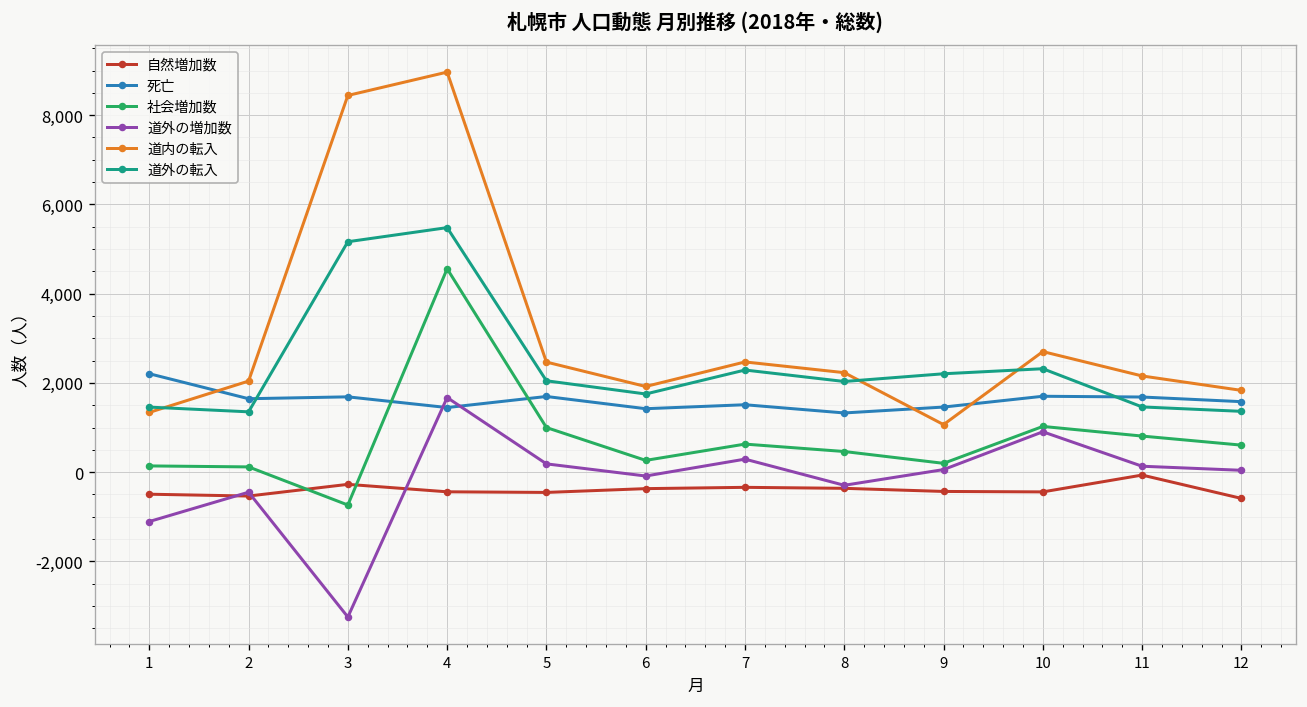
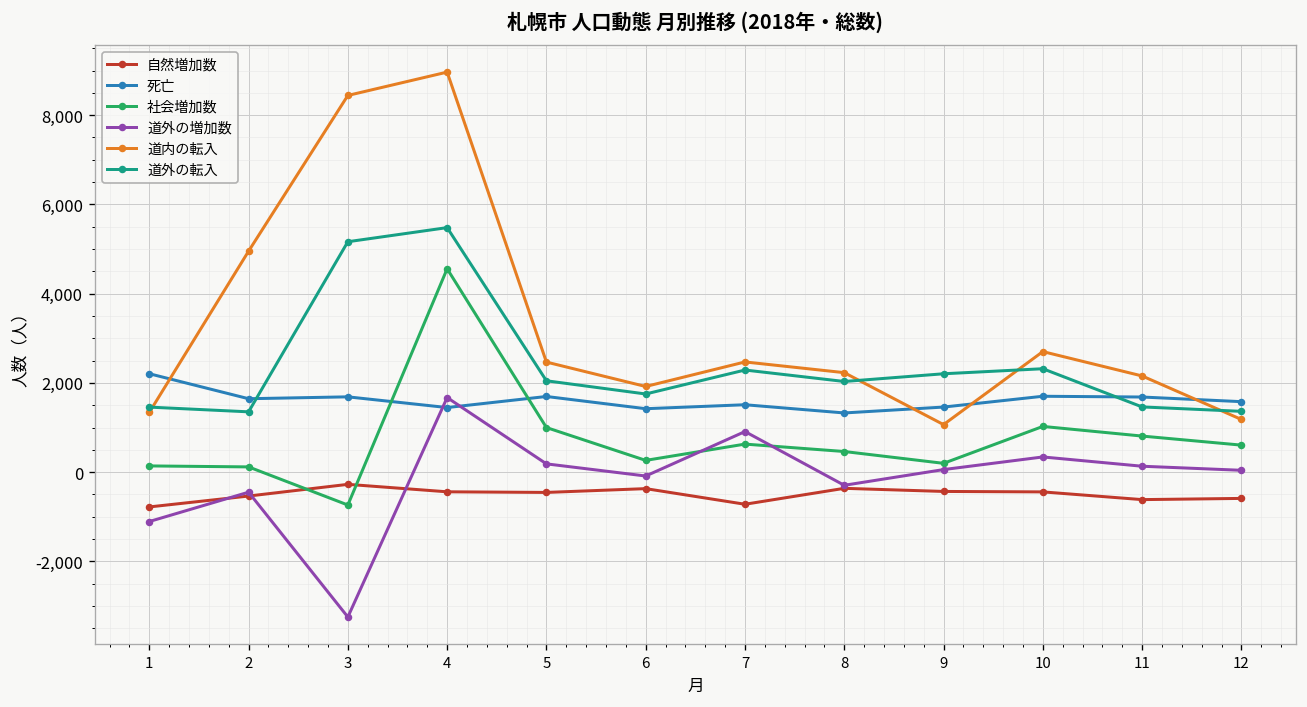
自然増加数, 1: -500 -> -800
道内の転入, 2: 2,000 -> 5,000
自然増加数, 7: -300 -> -700
道外の増加数, 7: 300 -> 900
道外の増加数, 10: 900 -> 300
自然増加数, 11: -100 -> -600
道内の転入, 12: 1,800 -> 1,200
